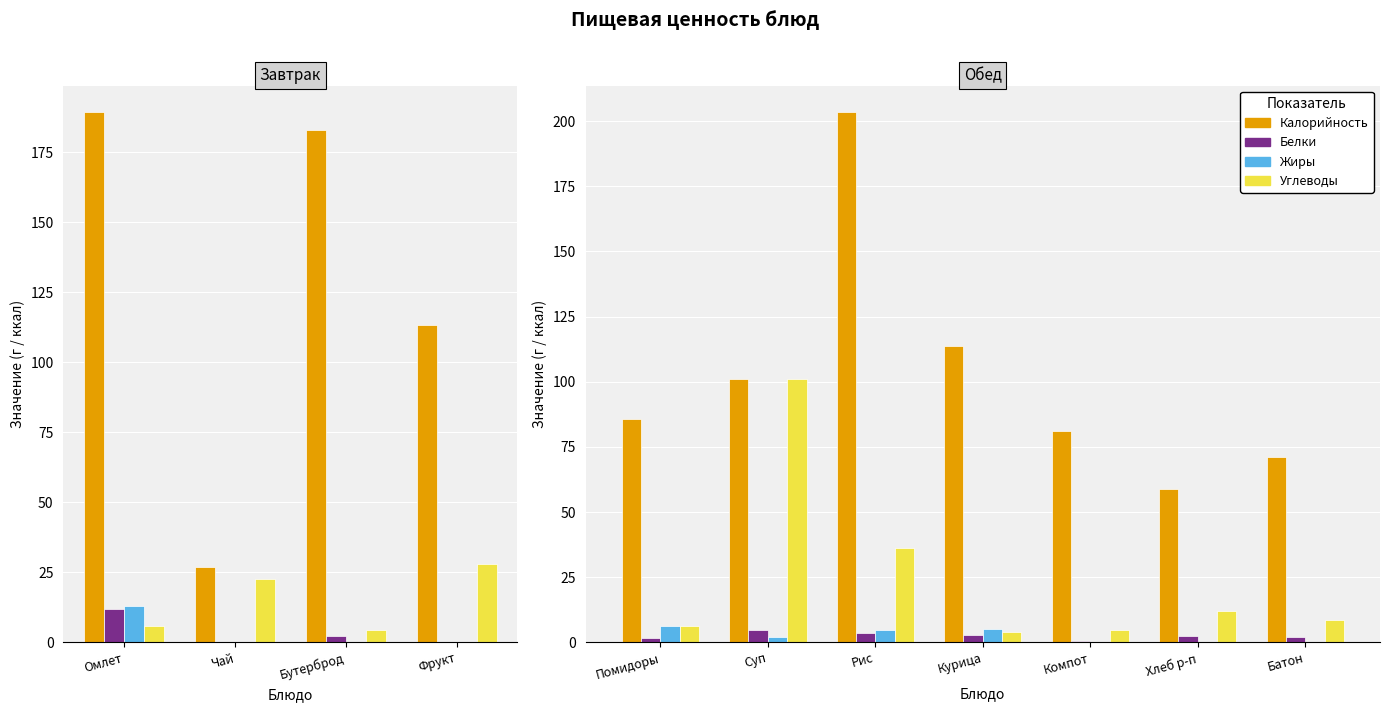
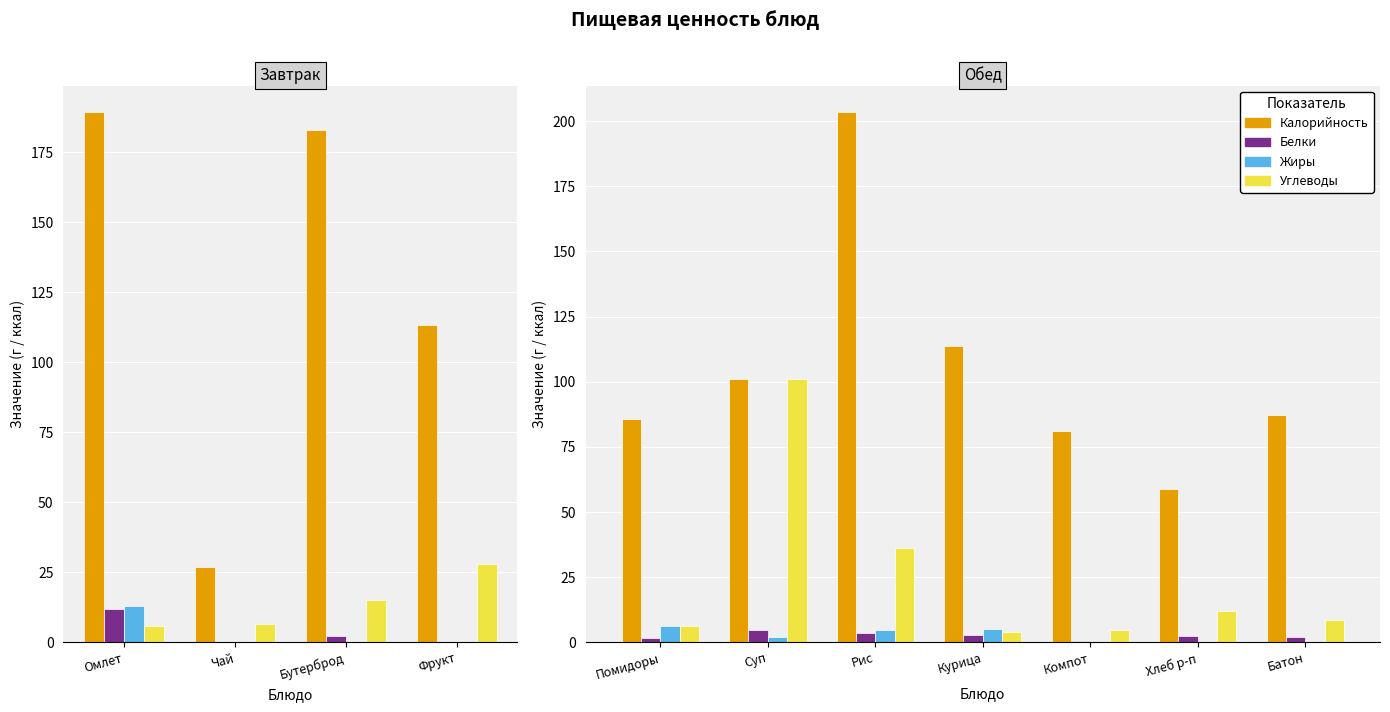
Завтрак, Углеводы, Чай: 23 -> 6
Завтрак, Углеводы, Бутерброд: 4 -> 15
Обед, Калорийность, Батон: 71 -> 87
